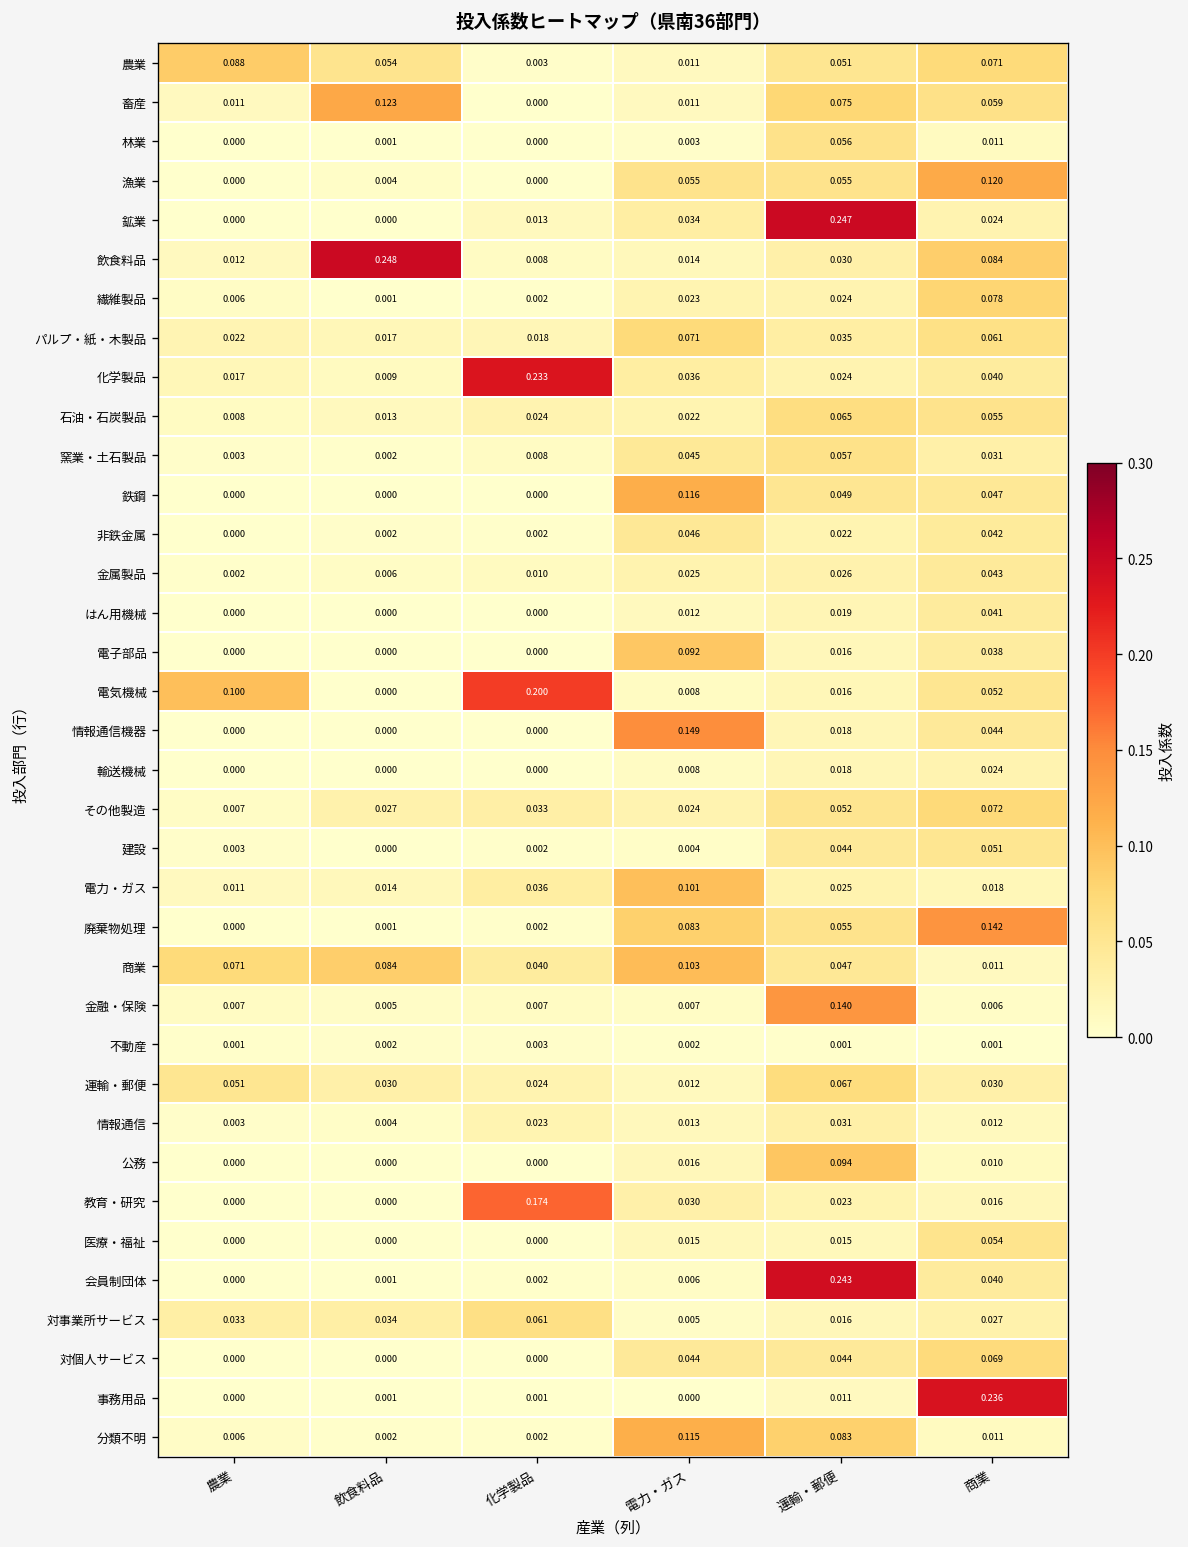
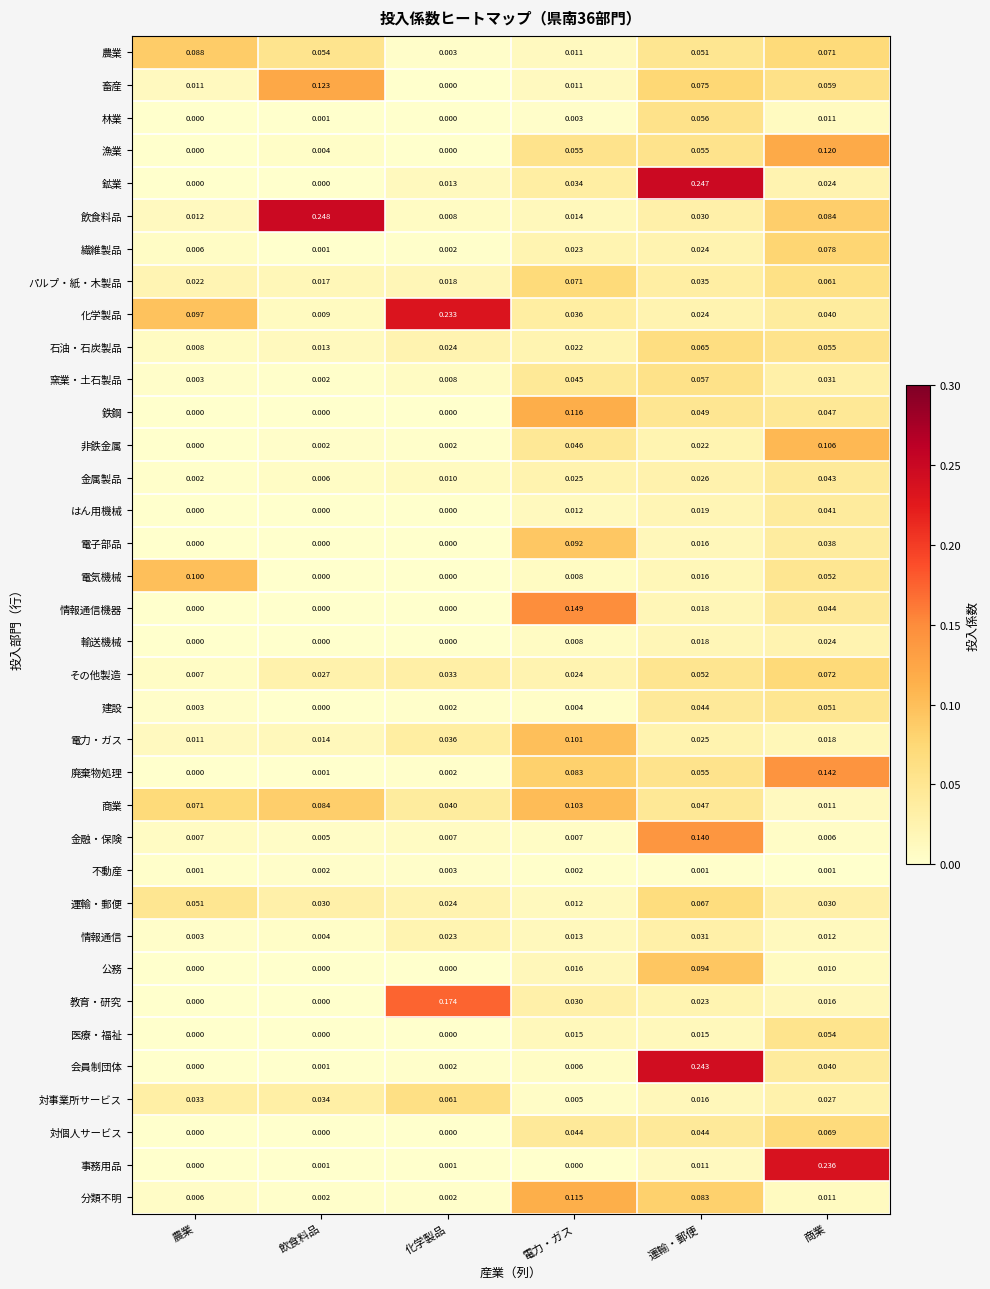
化学製品, 農業: 0.017 -> 0.097
非鉄金属, 商業: 0.042 -> 0.106
電気機械, 化学製品: 0.200 -> 0.000
